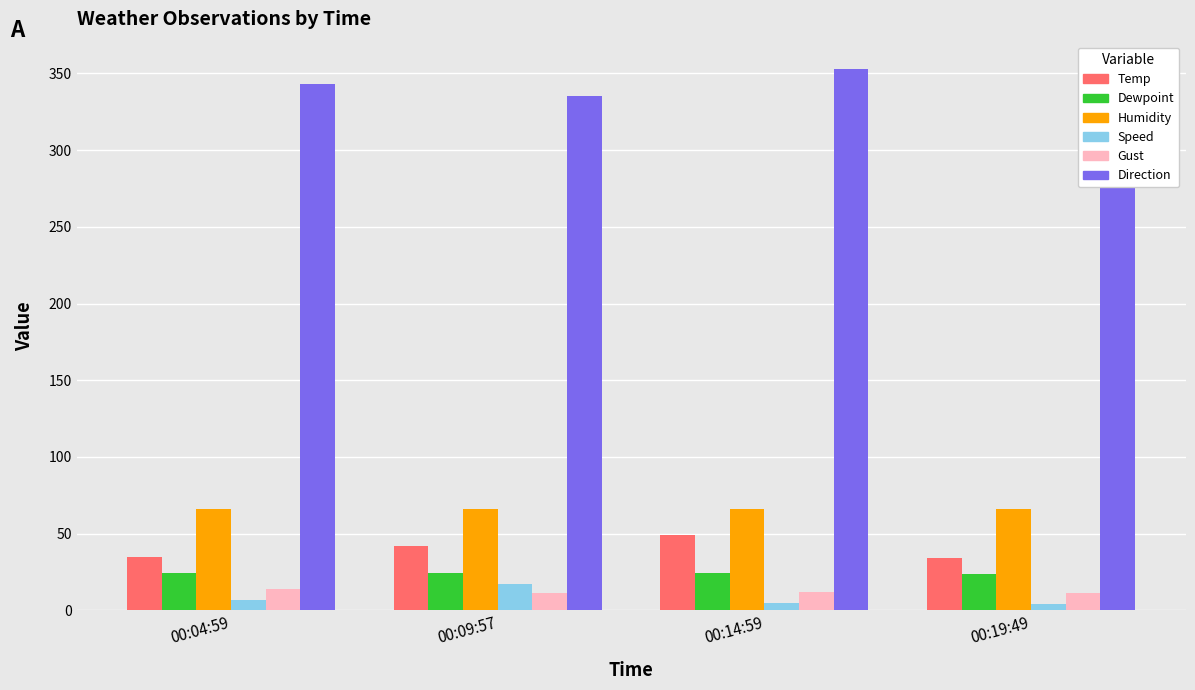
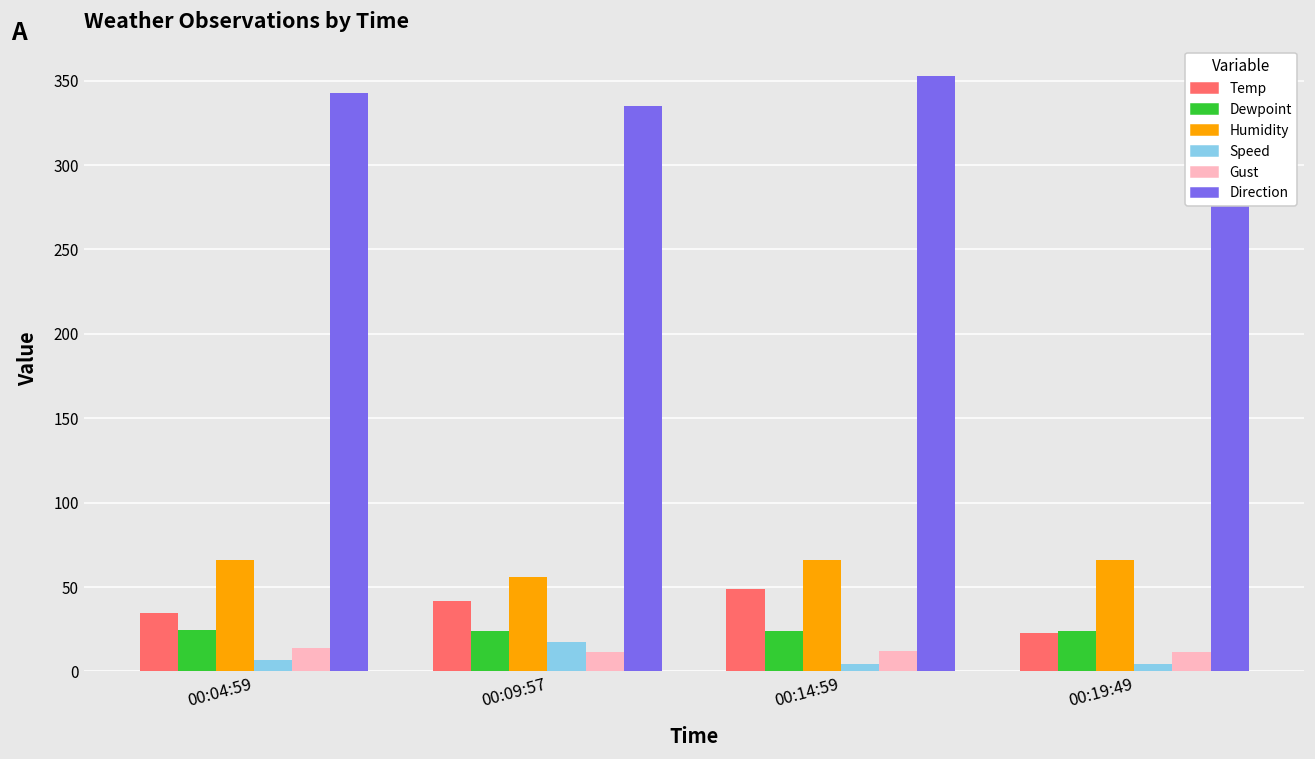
Humidity, 00:09:57: 66 -> 56
Temp, 00:19:49: 34 -> 23
